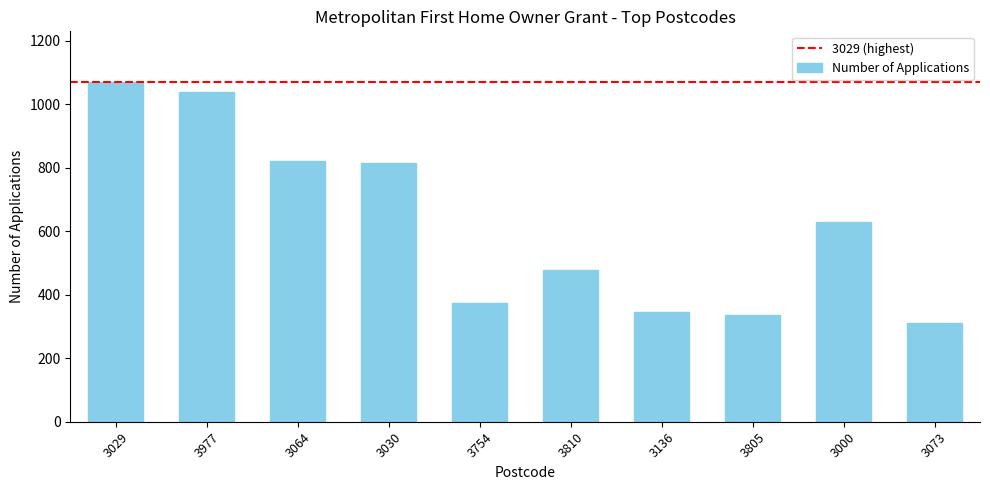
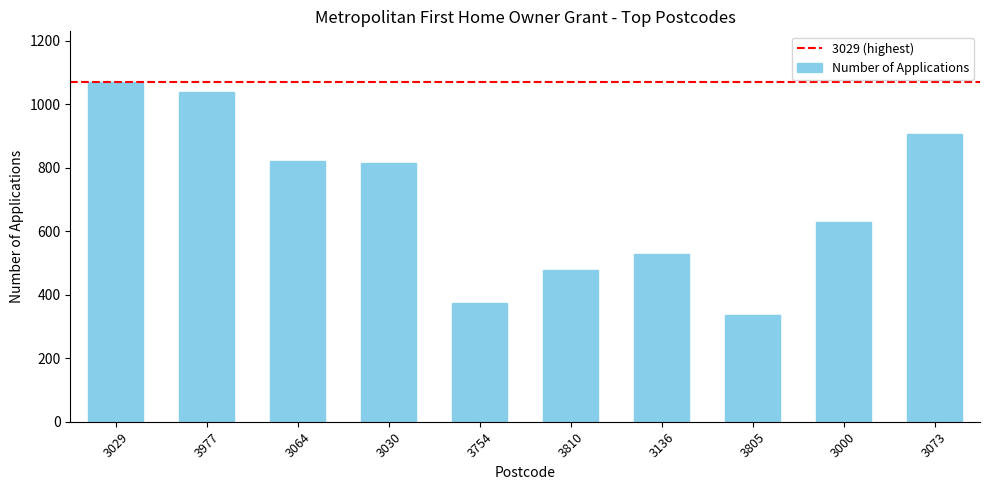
3136: 340 -> 530
3073: 310 -> 910
